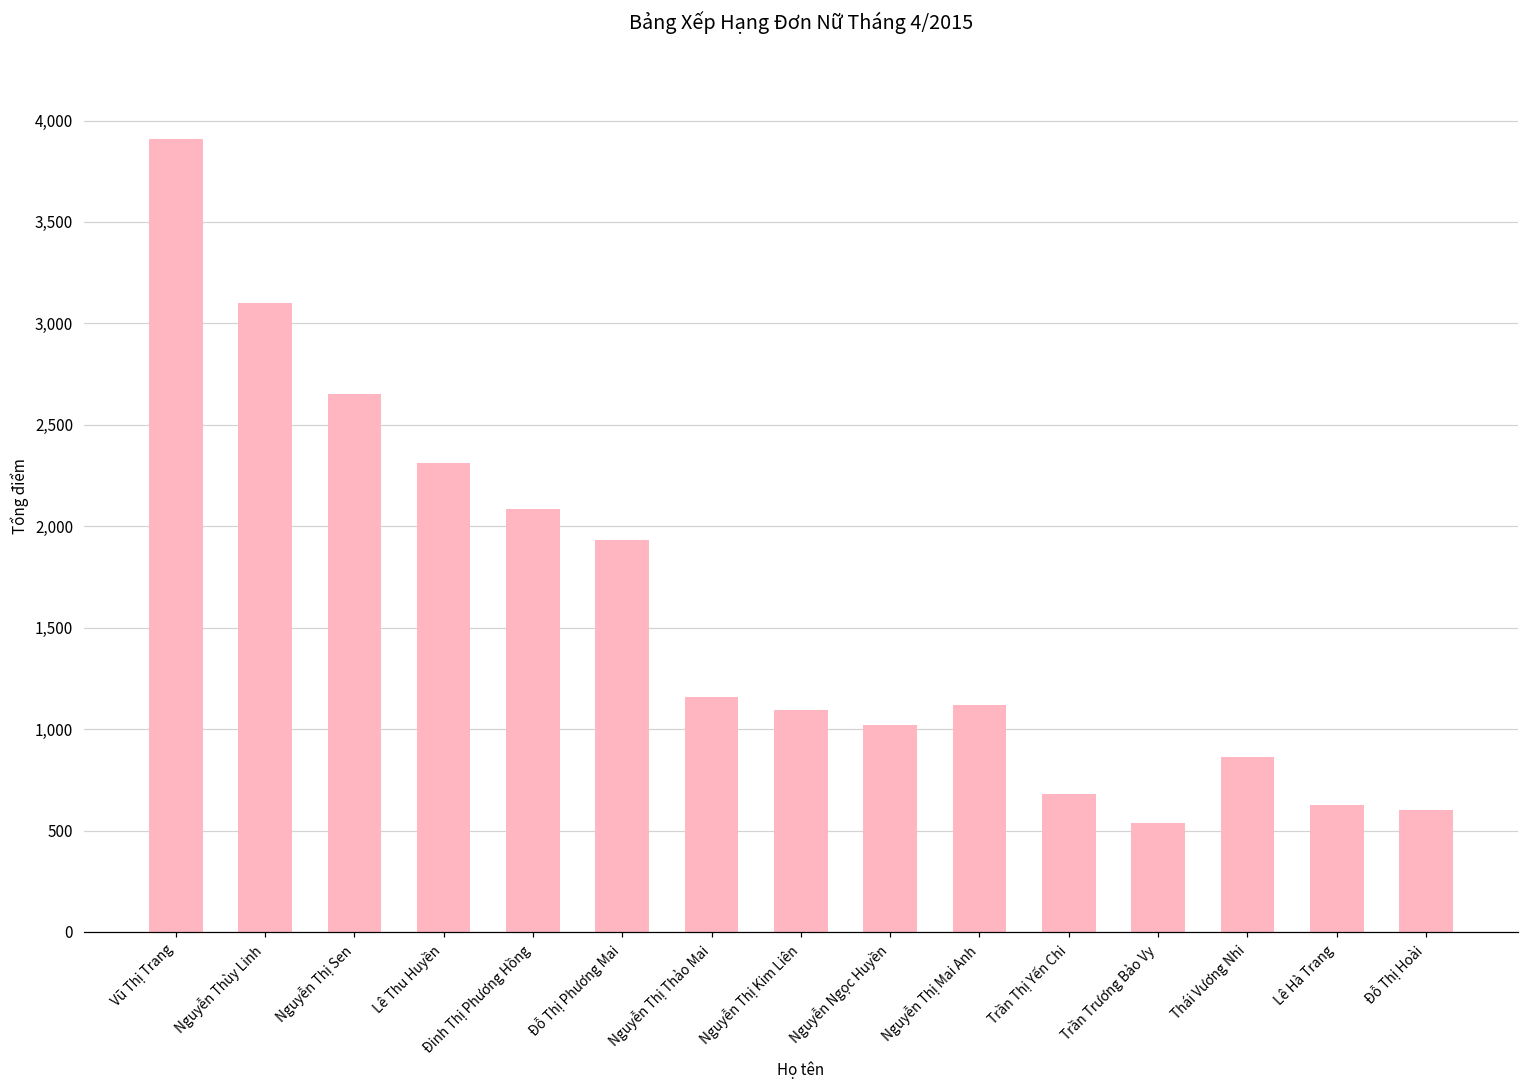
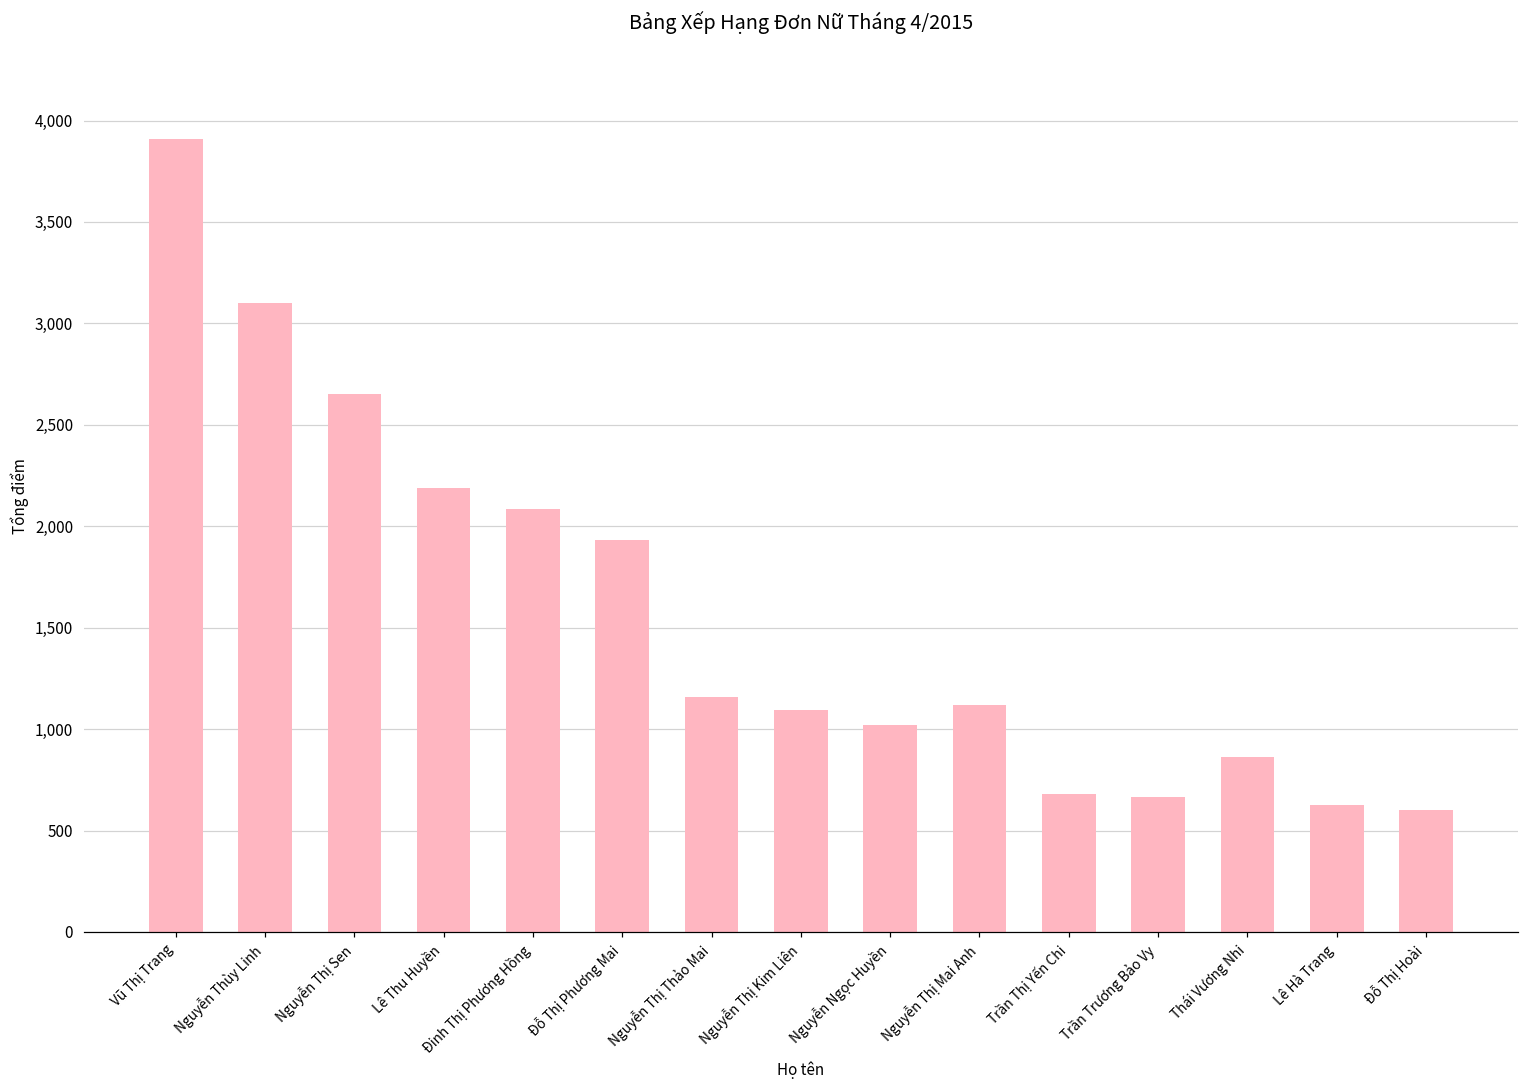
Lê Thu Huyền: 2,310 -> 2,190
Trần Trương Bảo Vy: 540 -> 670
